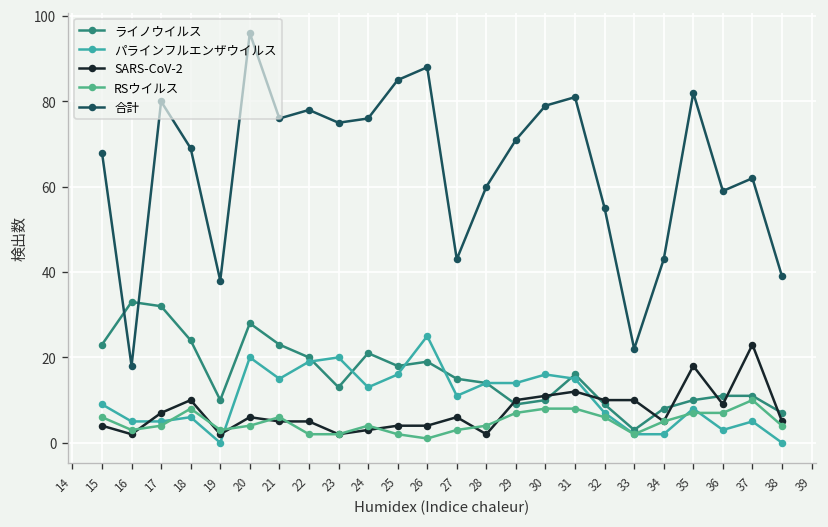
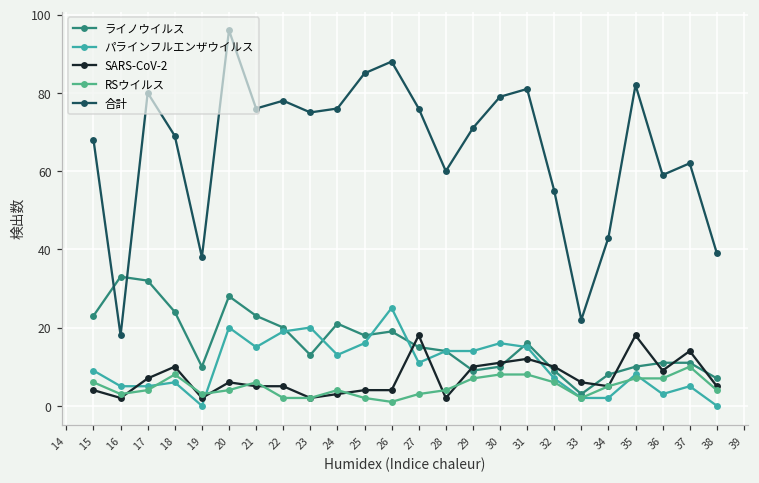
SARS-CoV-2, 27: 6 -> 18
合計, 27: 43 -> 76
SARS-CoV-2, 33: 10 -> 6
SARS-CoV-2, 37: 23 -> 14
